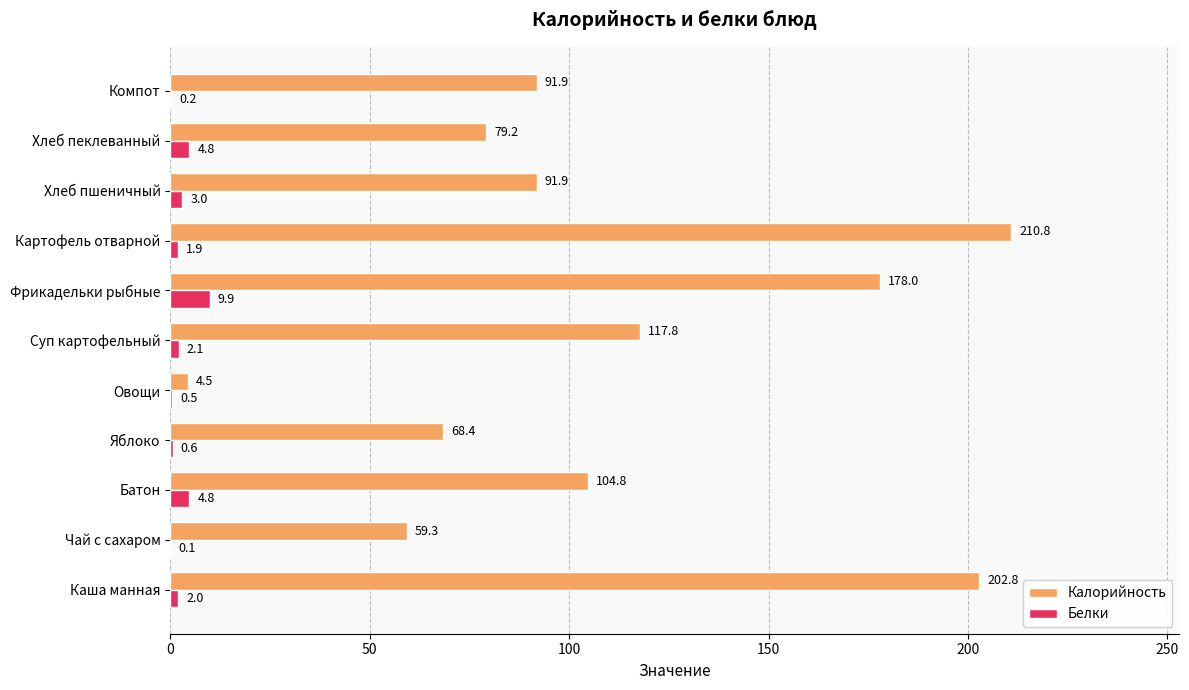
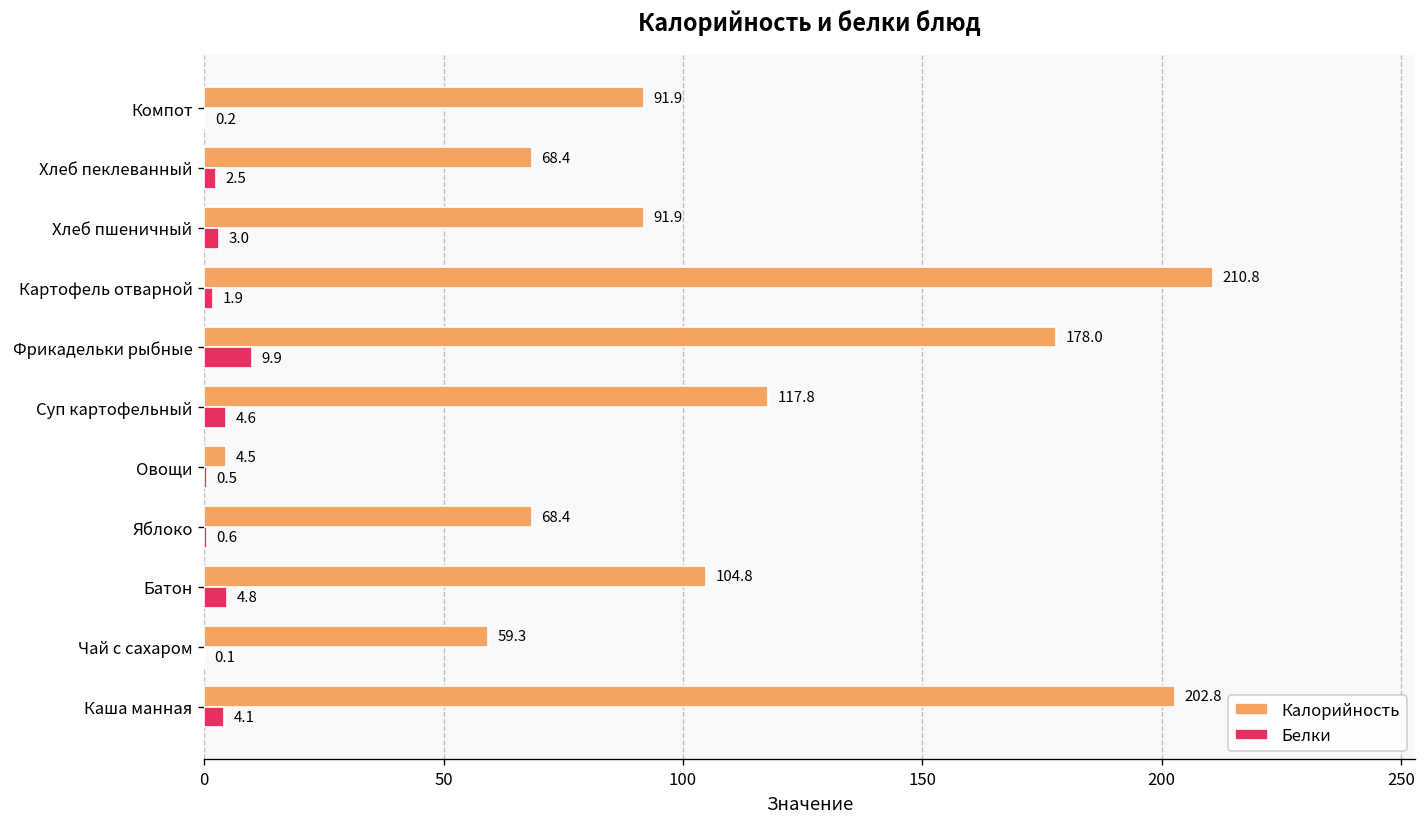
Калорийность, Хлеб пеклеванный: 79.2 -> 68.4
Белки, Хлеб пеклеванный: 4.8 -> 2.5
Белки, Суп картофельный: 2.1 -> 4.6
Белки, Каша манная: 2.0 -> 4.1
